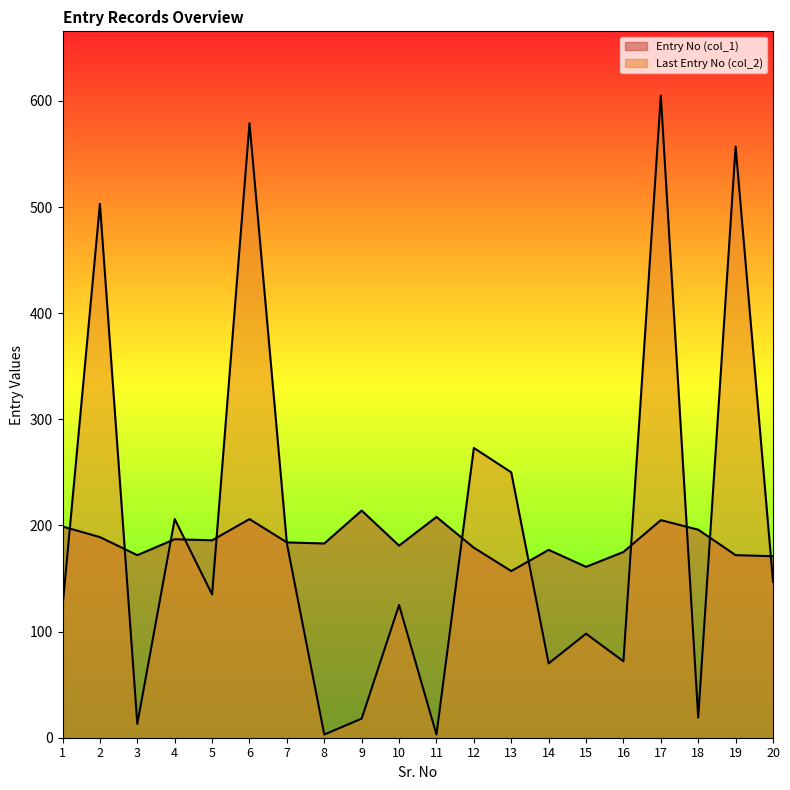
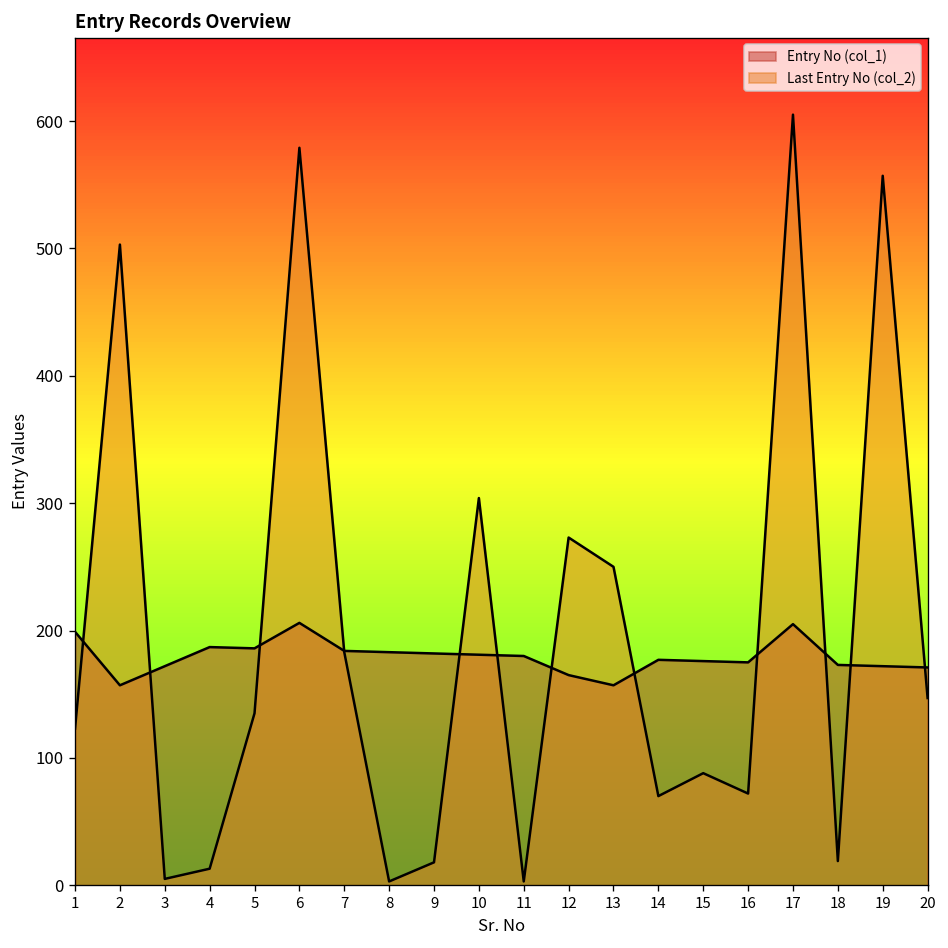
Entry No (col_1), 2: 189 -> 157
Last Entry No (col_2), 3: 13 -> 5
Last Entry No (col_2), 4: 206 -> 13
Entry No (col_1), 9: 214 -> 182
Last Entry No (col_2), 10: 125 -> 304
Entry No (col_1), 11: 208 -> 180
Entry No (col_1), 12: 179 -> 165
Entry No (col_1), 15: 161 -> 176
Last Entry No (col_2), 15: 98 -> 88
Entry No (col_1), 18: 196 -> 173
